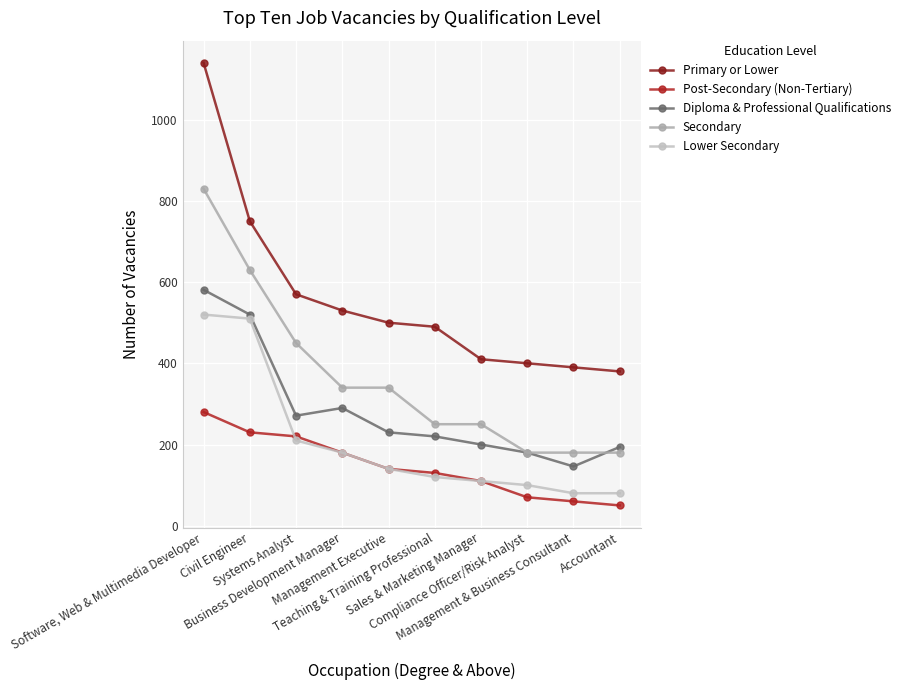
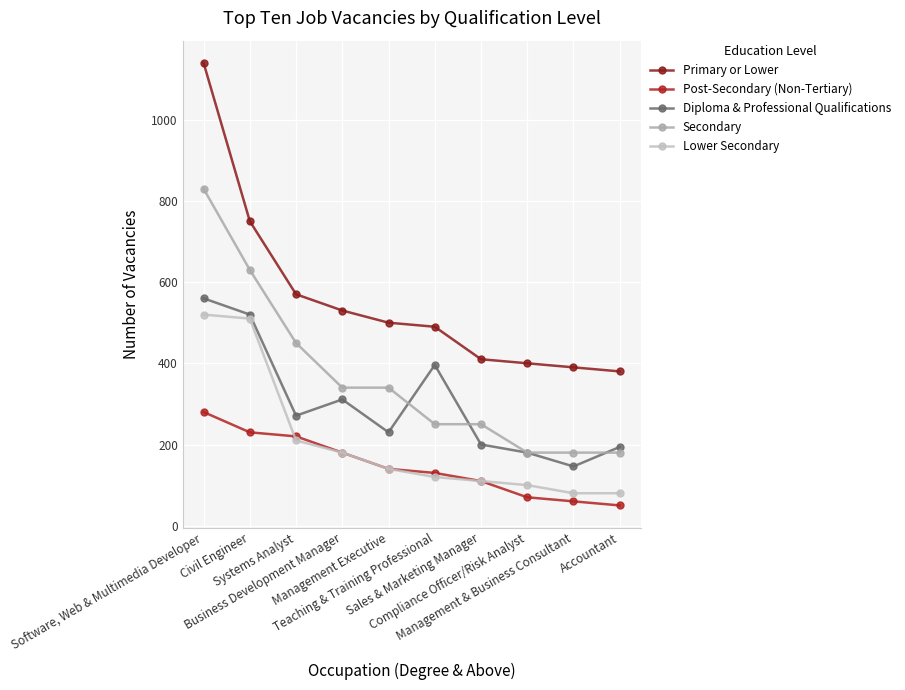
Diploma & Professional Qualifications, Software, Web & Multimedia Developer: 580 -> 560
Diploma & Professional Qualifications, Business Development Manager: 290 -> 310
Diploma & Professional Qualifications, Teaching & Training Professional: 220 -> 400
